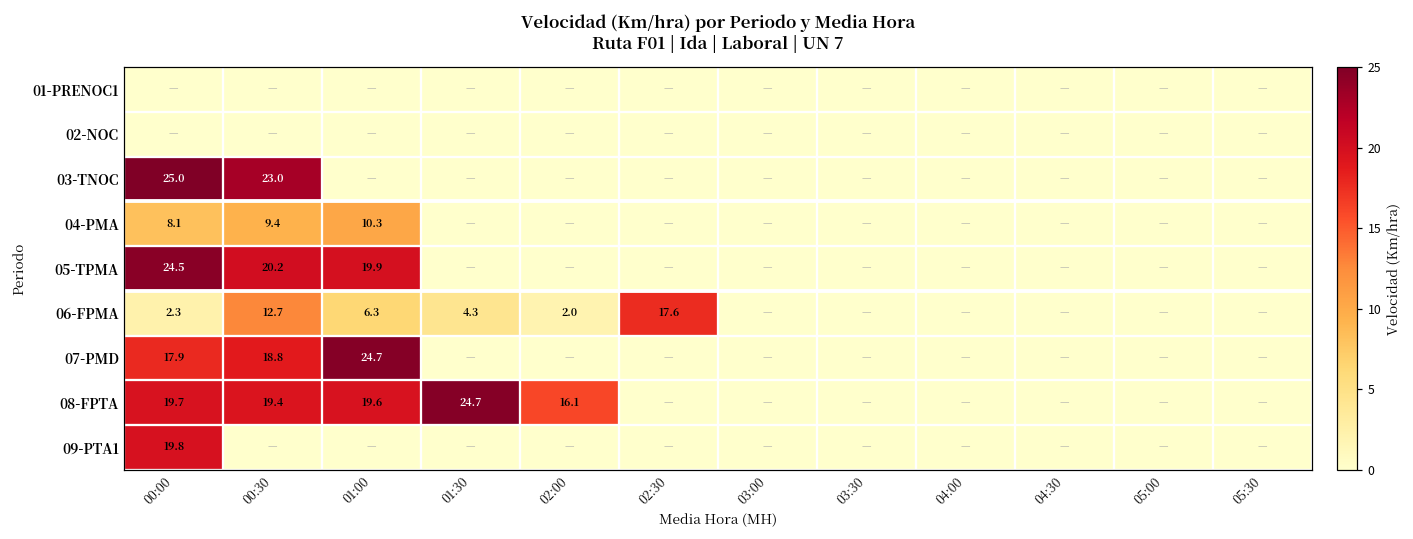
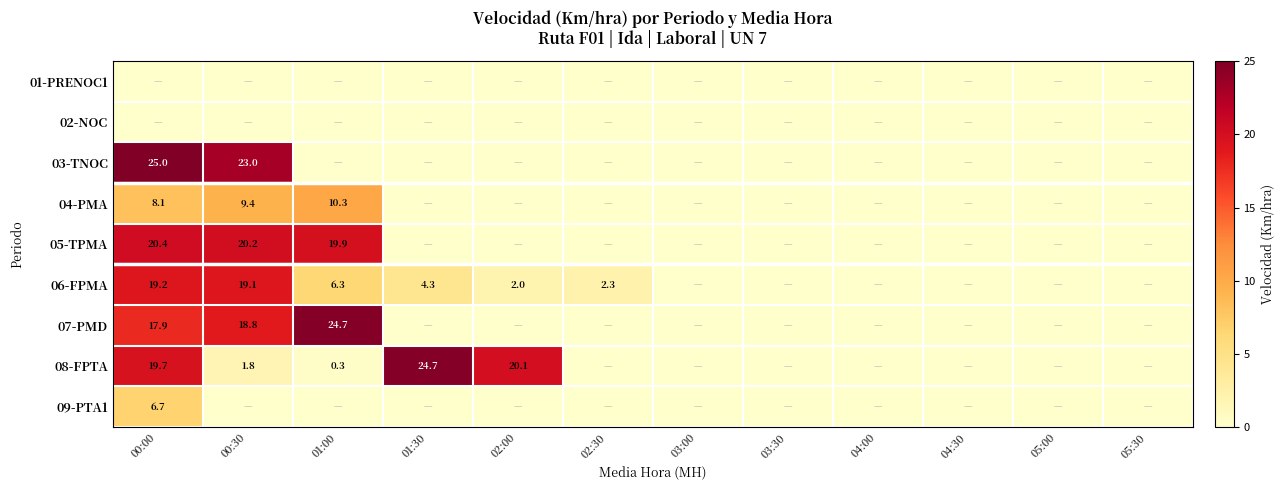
05-TPMA, 00:00: 24.5 -> 20.4
06-FPMA, 00:00: 2.3 -> 19.2
06-FPMA, 00:30: 12.7 -> 19.1
06-FPMA, 02:30: 17.6 -> 2.3
08-FPTA, 00:30: 19.4 -> 1.8
08-FPTA, 01:00: 19.6 -> 0.3
08-FPTA, 02:00: 16.1 -> 20.1
09-PTA1, 00:00: 19.8 -> 6.7
